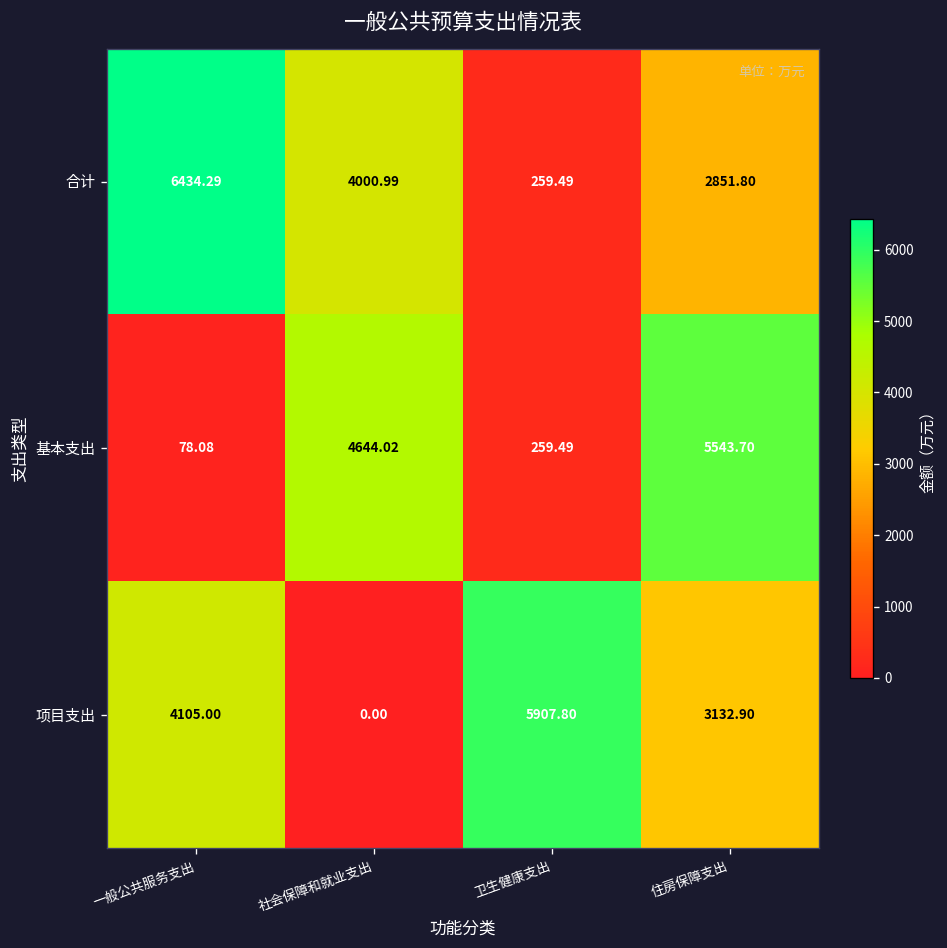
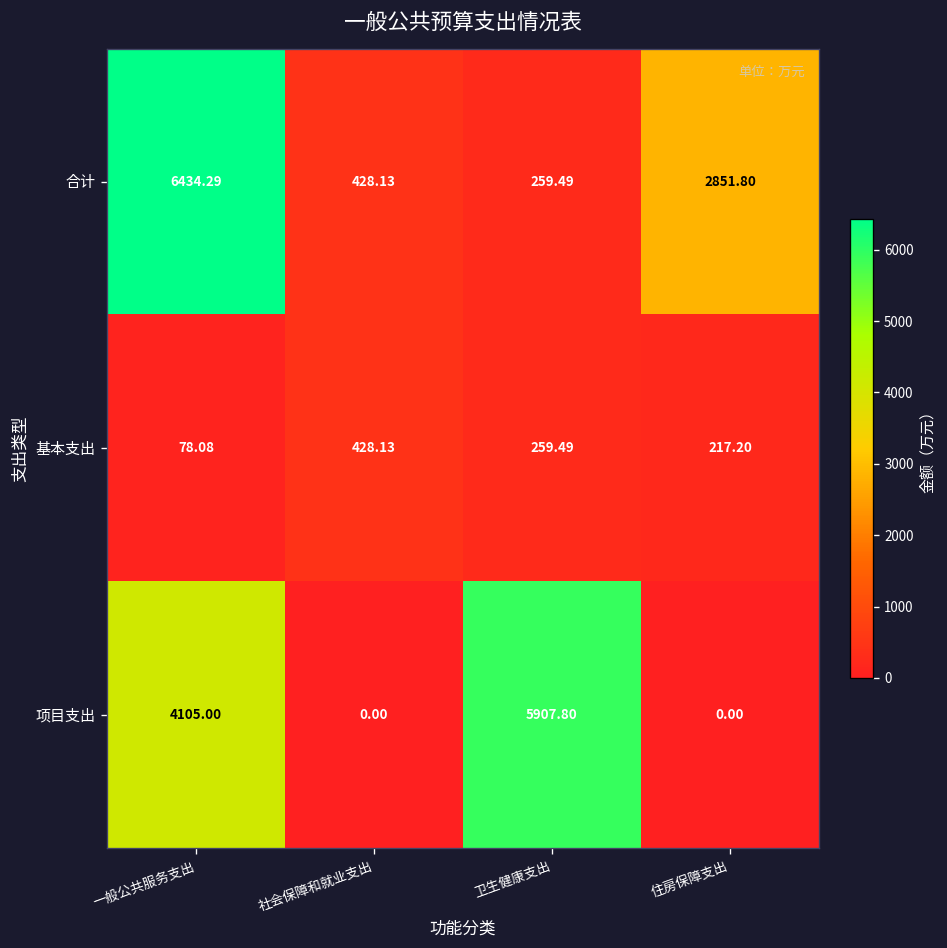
合计, 社会保障和就业支出: 4000.99 -> 428.13
基本支出, 社会保障和就业支出: 4644.02 -> 428.13
基本支出, 住房保障支出: 5543.70 -> 217.20
项目支出, 住房保障支出: 3132.90 -> 0.00
